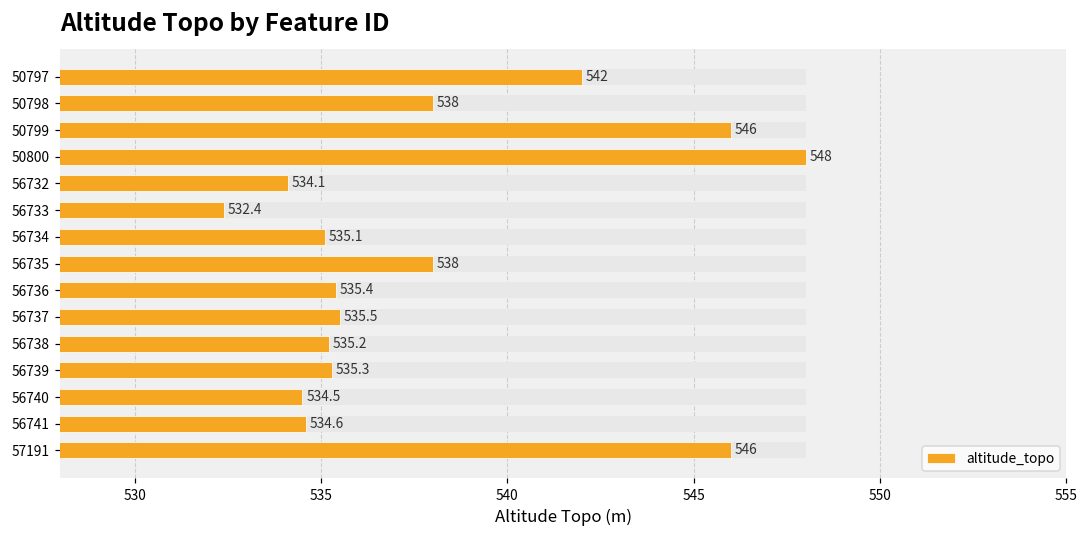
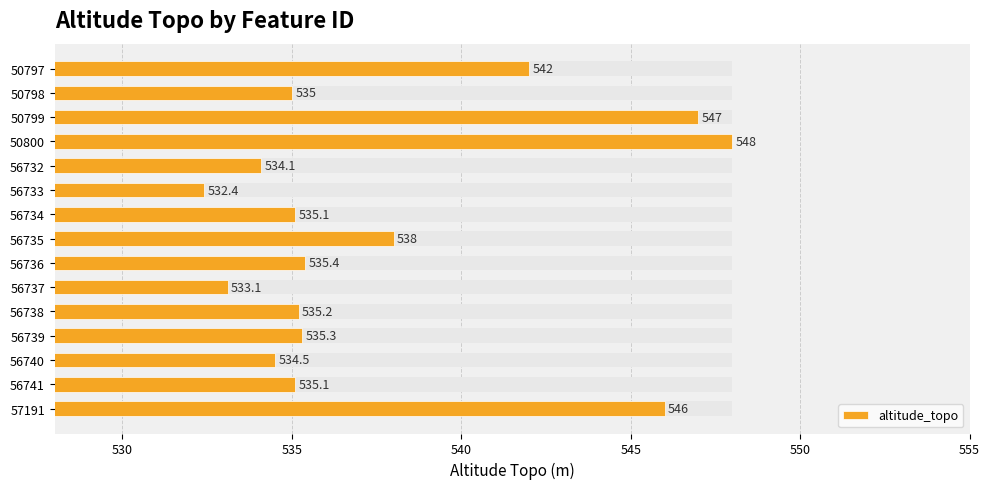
altitude_topo, 50798: 538 -> 535
altitude_topo, 50799: 546 -> 547
altitude_topo, 56737: 535.5 -> 533.1
altitude_topo, 56741: 534.6 -> 535.1
